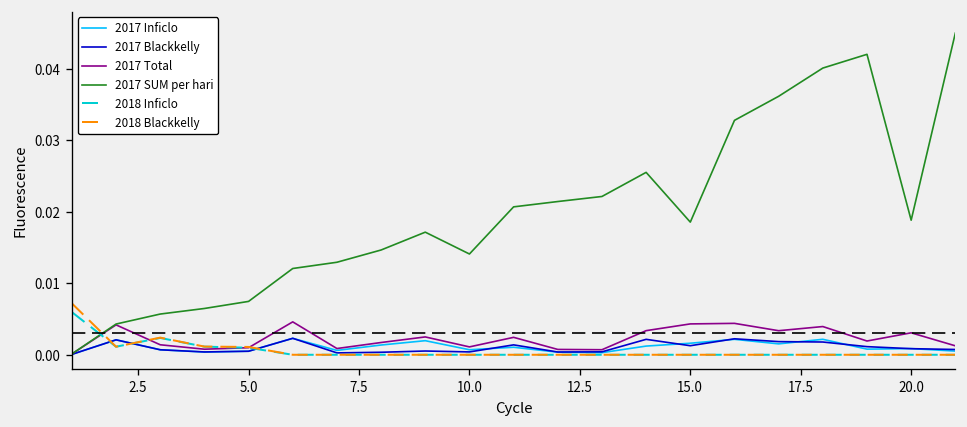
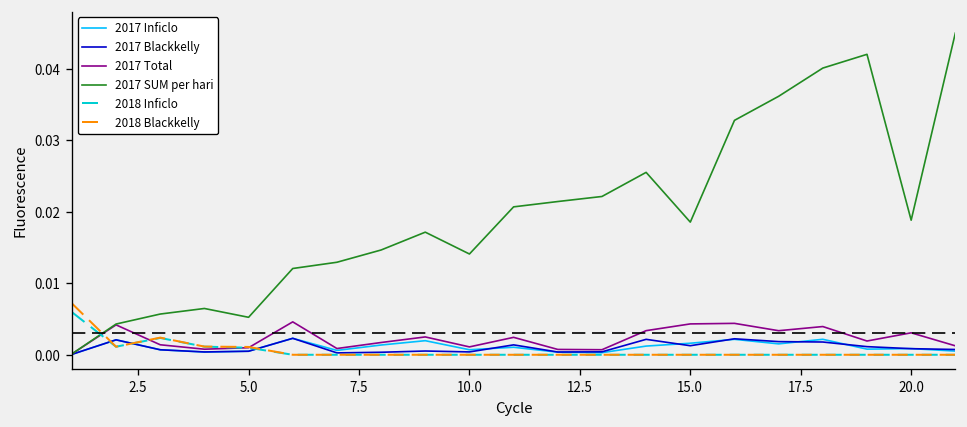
2017 SUM per hari, 5.0: 0.007 -> 0.005
